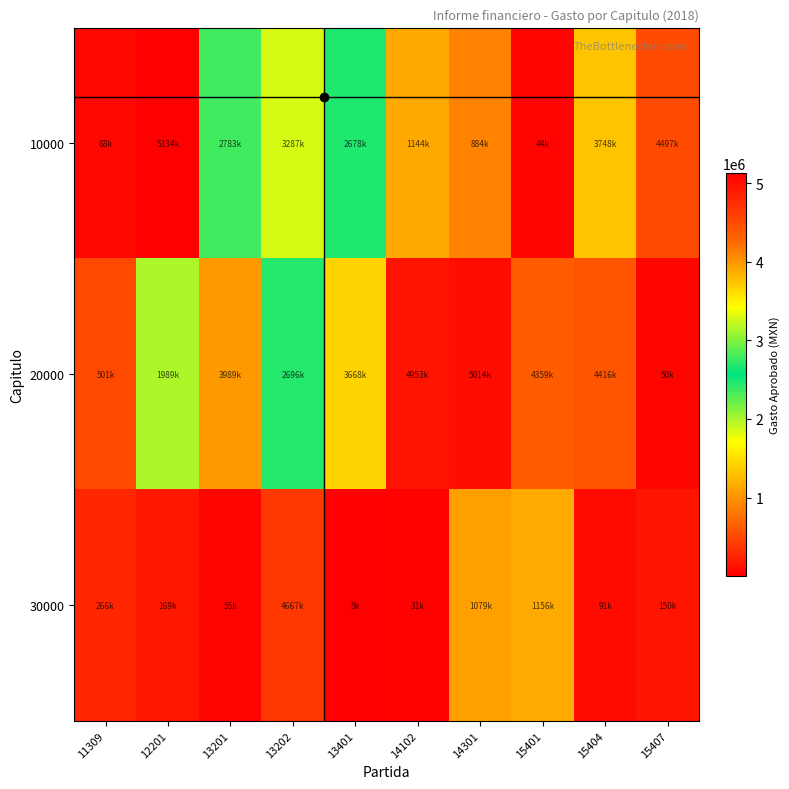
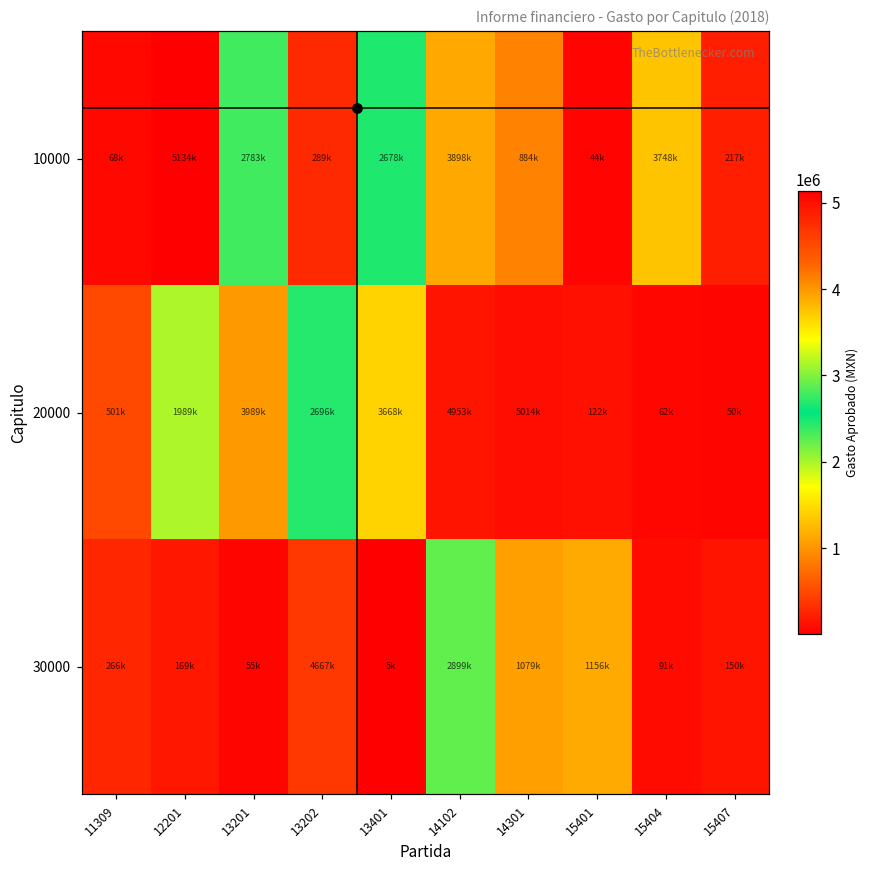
10000, 13202: 3287k -> 289k
10000, 14102: 1144k -> 3898k
10000, 15407: 4497k -> 217k
20000, 15401: 4359k -> 122k
20000, 15404: 4416k -> 62k
30000, 14102: 31k -> 2899k
